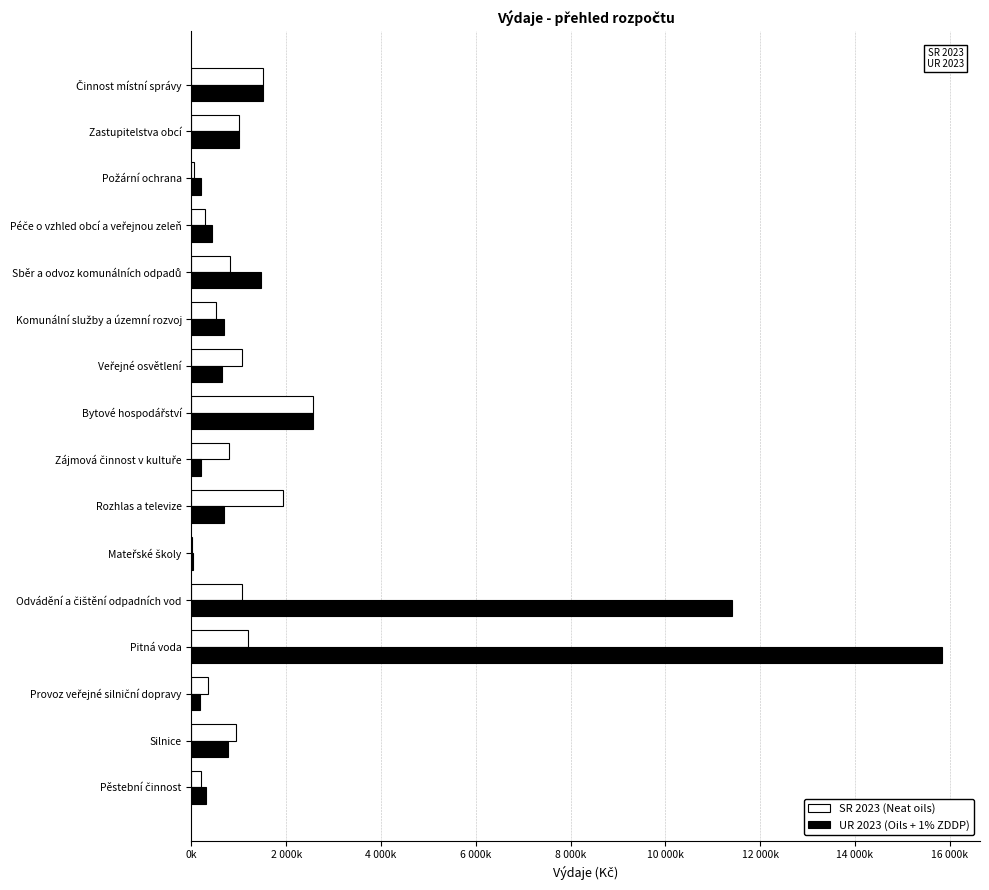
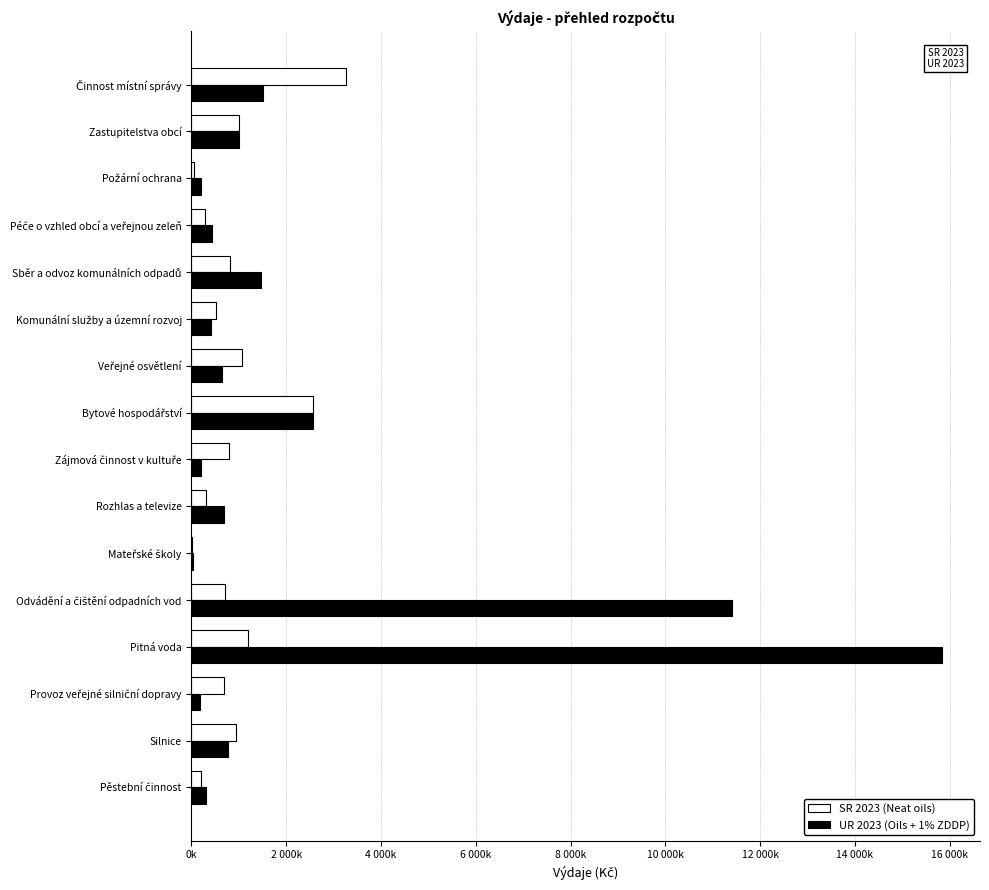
SR 2023 (Neat oils), Činnost místní správy: 1500000 -> 3300000
UR 2023 (Oils + 1% ZDDP), Komunální služby a územní rozvoj: 700000 -> 400000
SR 2023 (Neat oils), Rozhlas a televize: 1900000 -> 300000
SR 2023 (Neat oils), Odvádění a čištění odpadních vod: 1100000 -> 700000
SR 2023 (Neat oils), Provoz veřejné silniční dopravy: 400000 -> 700000
